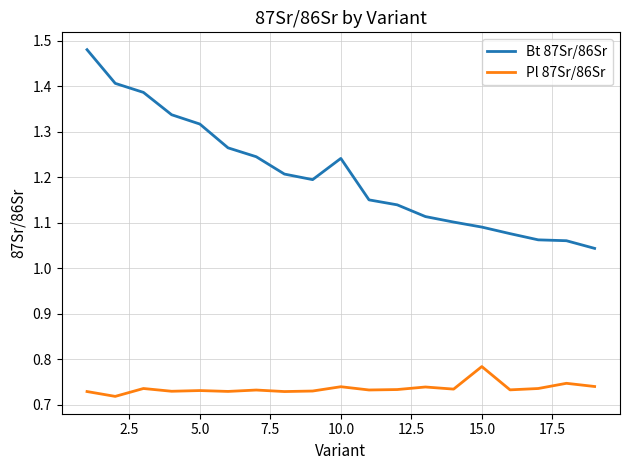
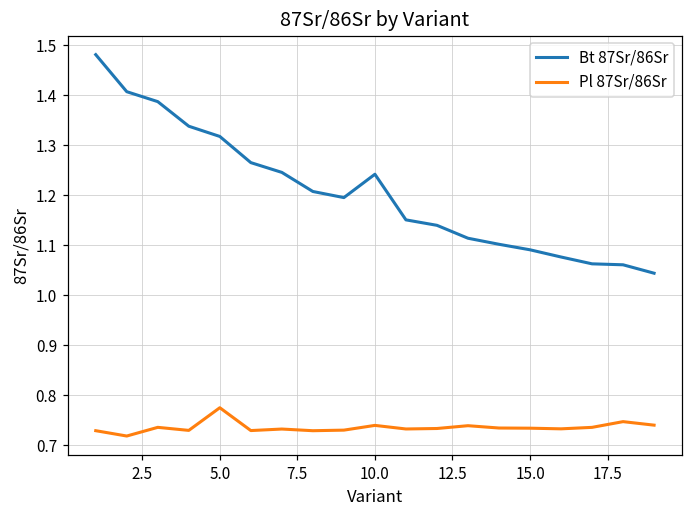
Pl 87Sr/86Sr, 5.0: 0.73 -> 0.78
Pl 87Sr/86Sr, 15.0: 0.78 -> 0.73
